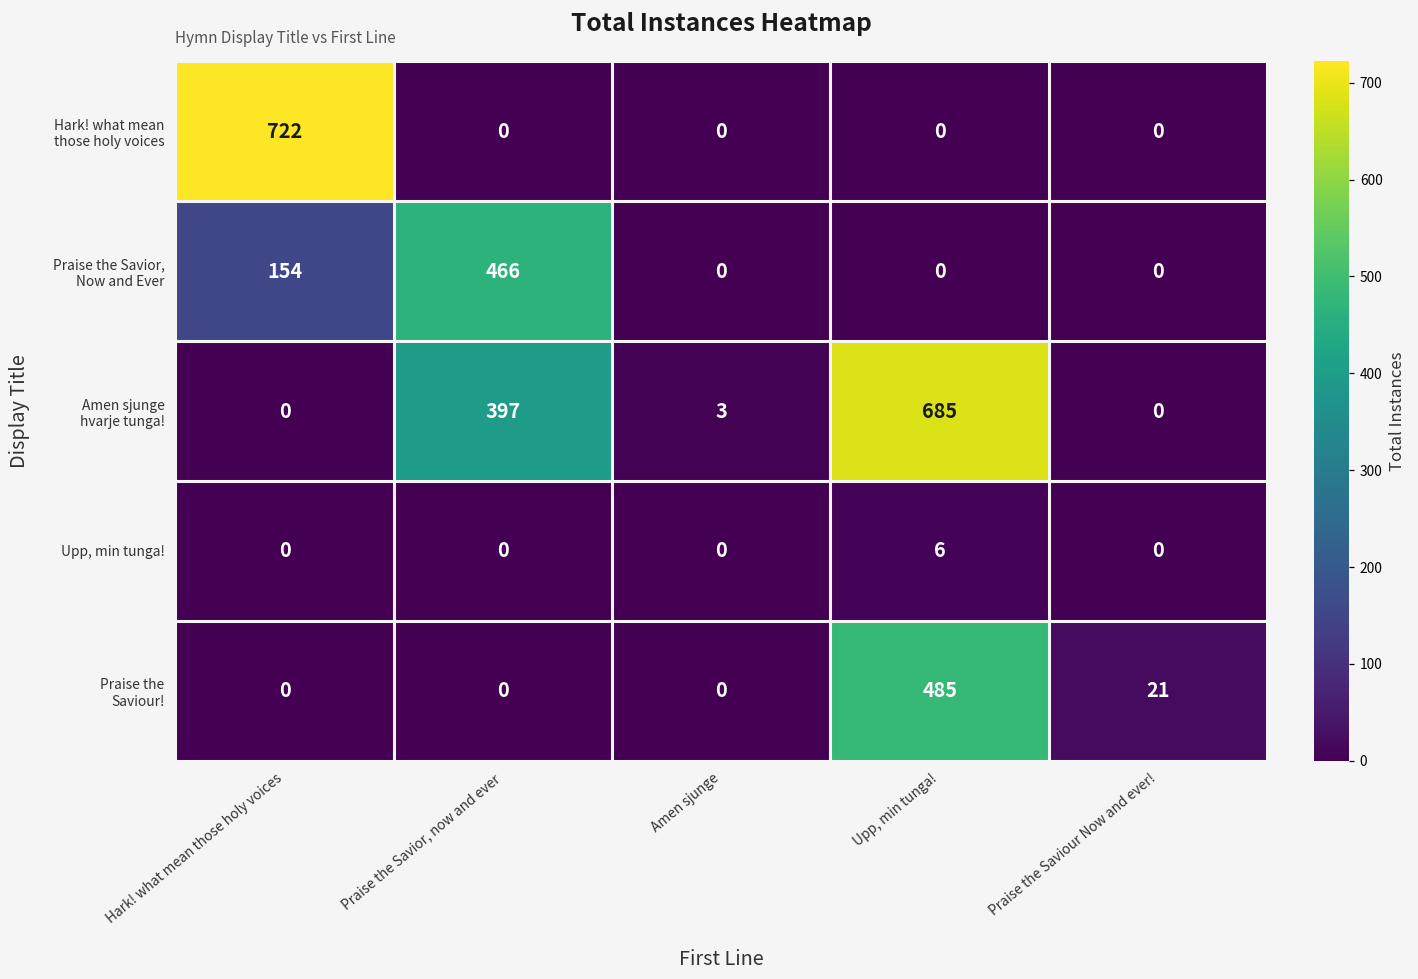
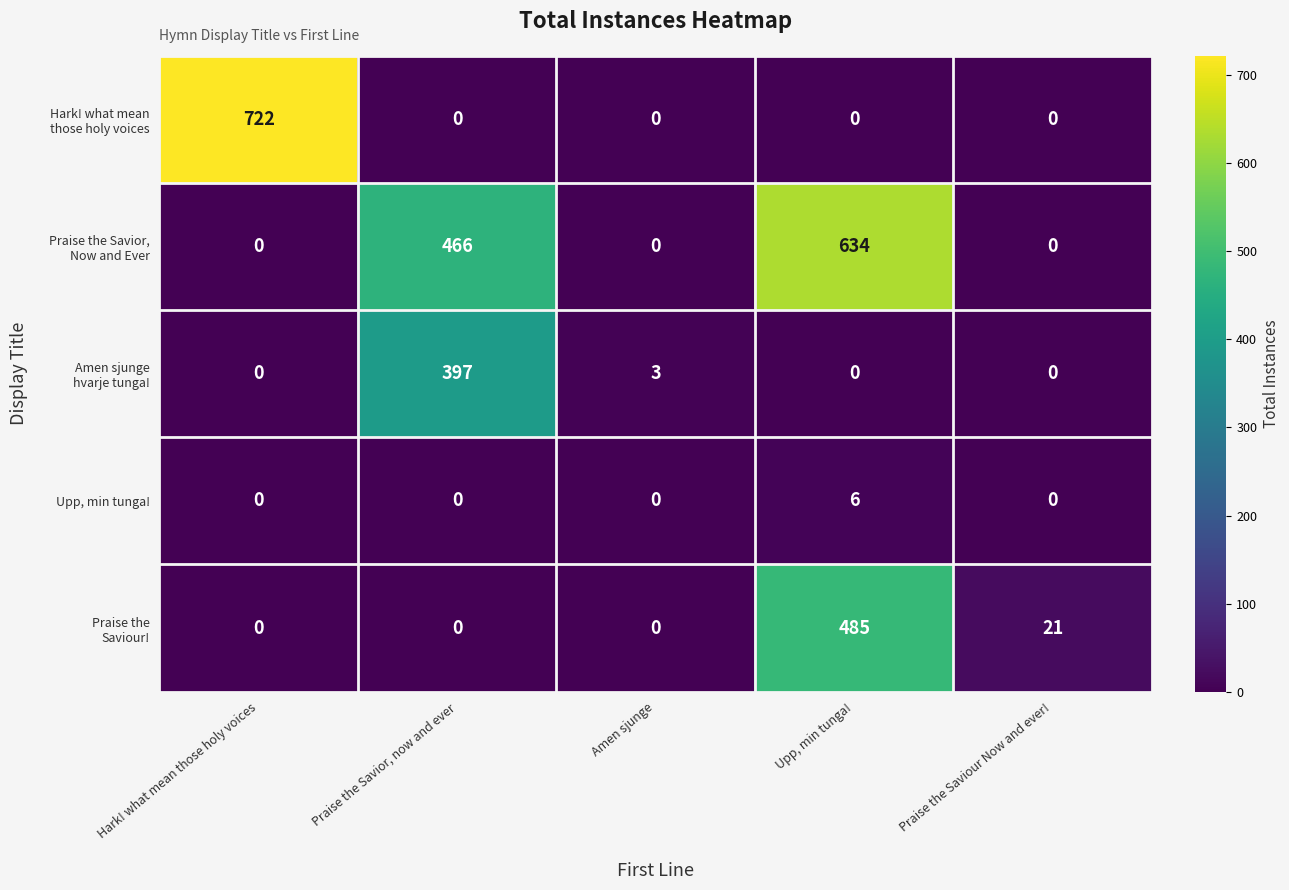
Praise the Savior, Now and Ever, Hark! what mean those holy voices: 154 -> 0
Praise the Savior, Now and Ever, Upp, min tunga!: 0 -> 634
Amen sjunge hvarje tunga!, Upp, min tunga!: 685 -> 0
